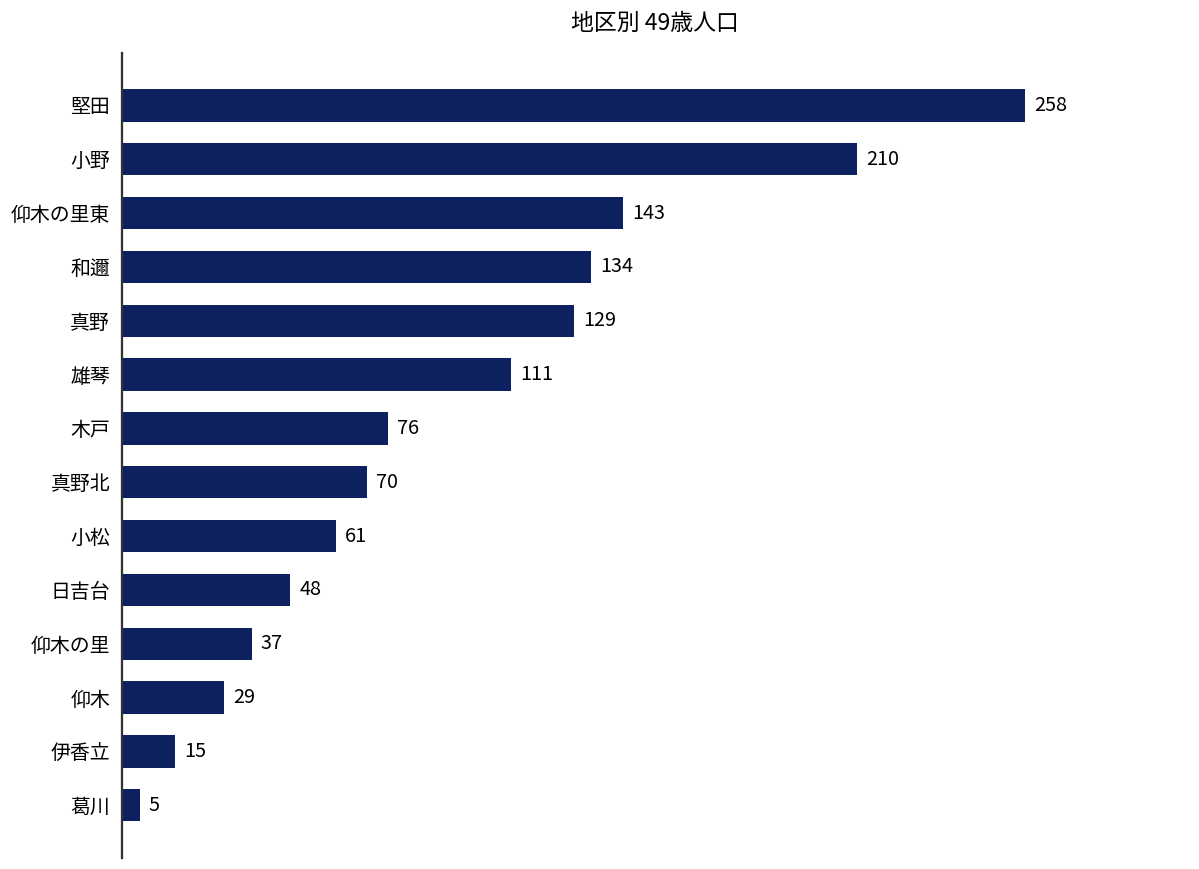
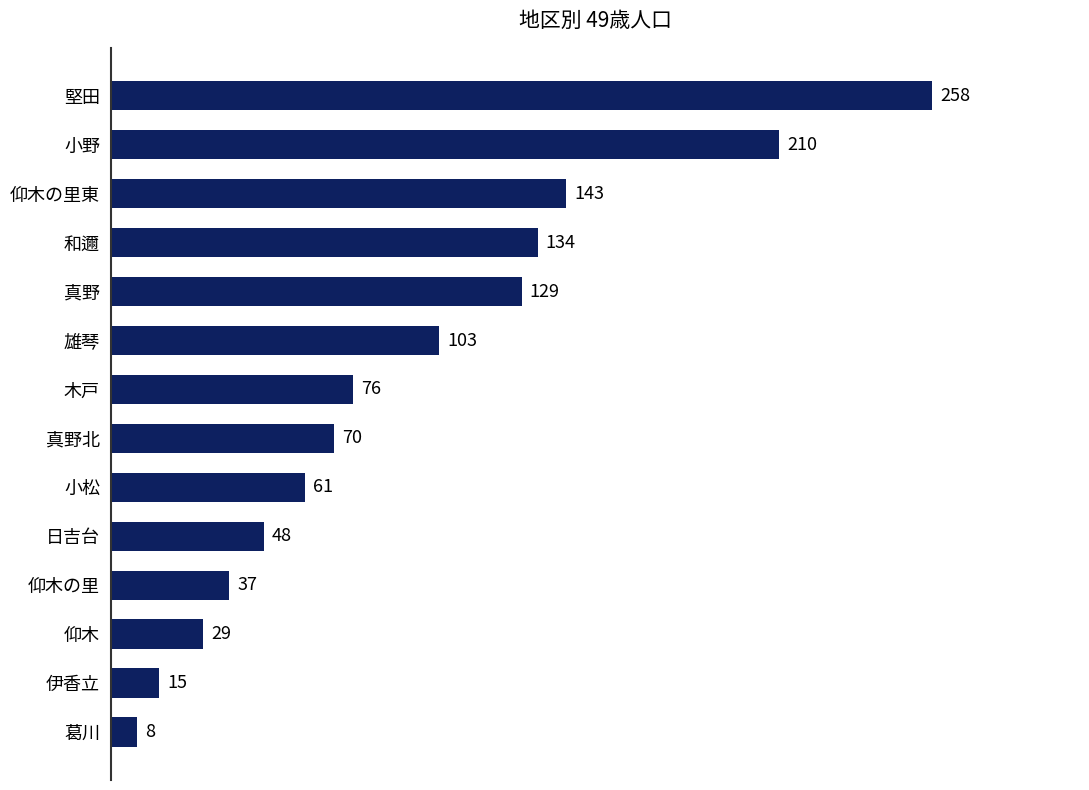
雄琴: 111 -> 103
葛川: 5 -> 8
